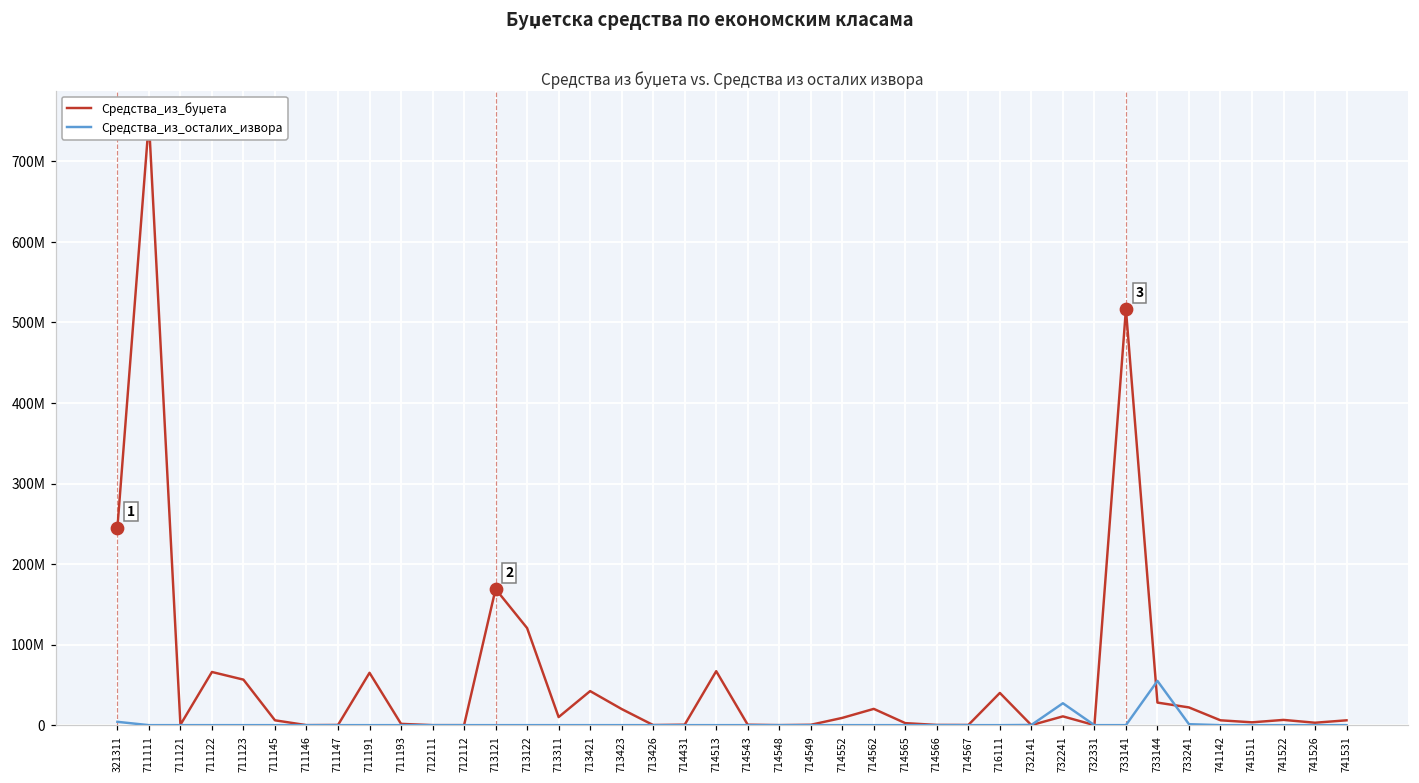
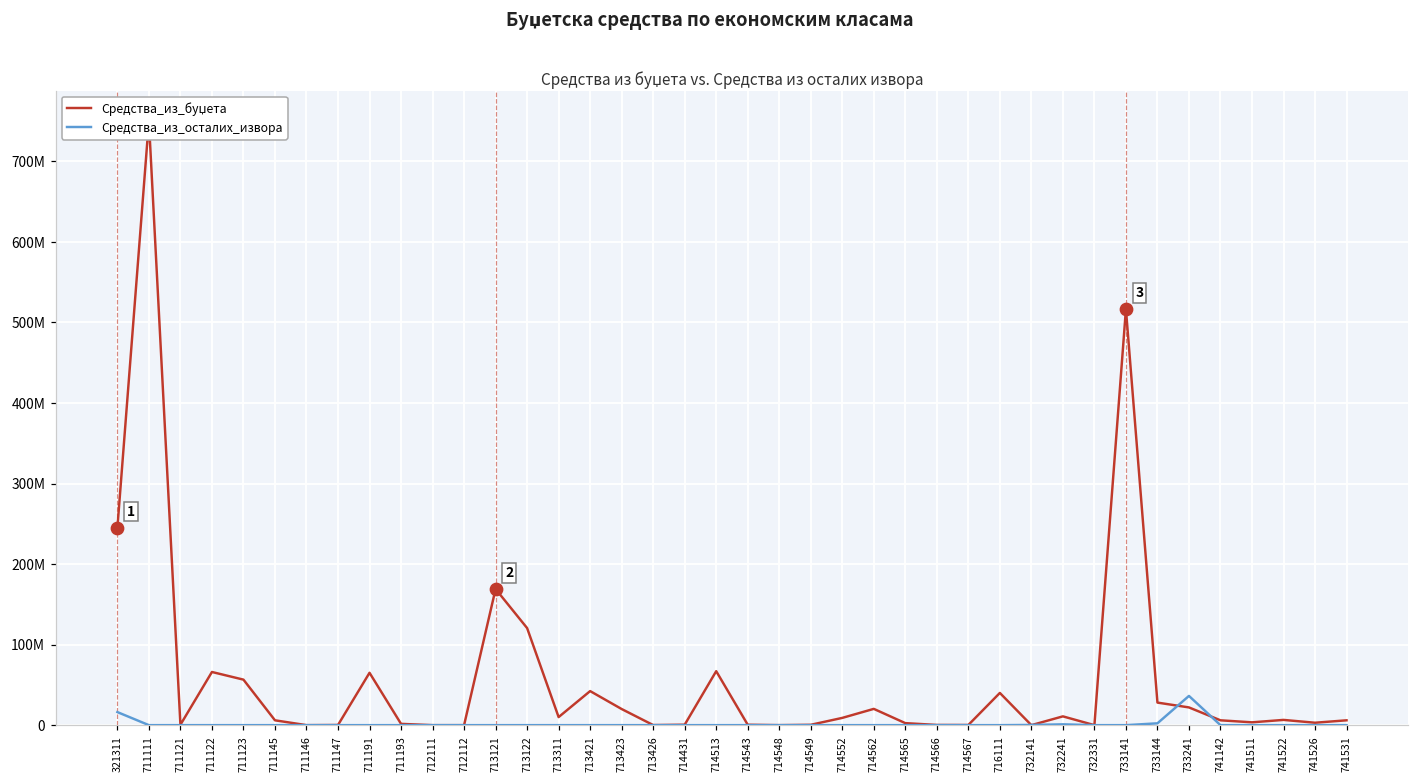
Средства_из_осталих_извора, 321311: 0 -> 20000000
Средства_из_осталих_извора, 732241: 30000000 -> 0
Средства_из_осталих_извора, 733144: 50000000 -> 0
Средства_из_осталих_извора, 733241: 0 -> 40000000
